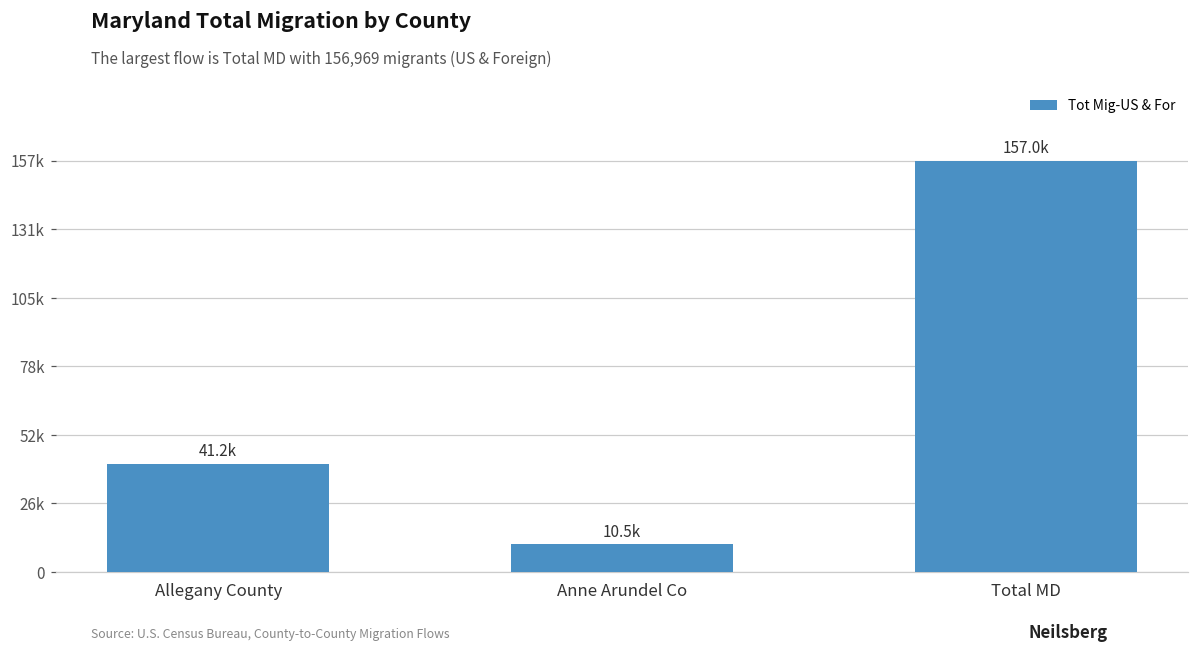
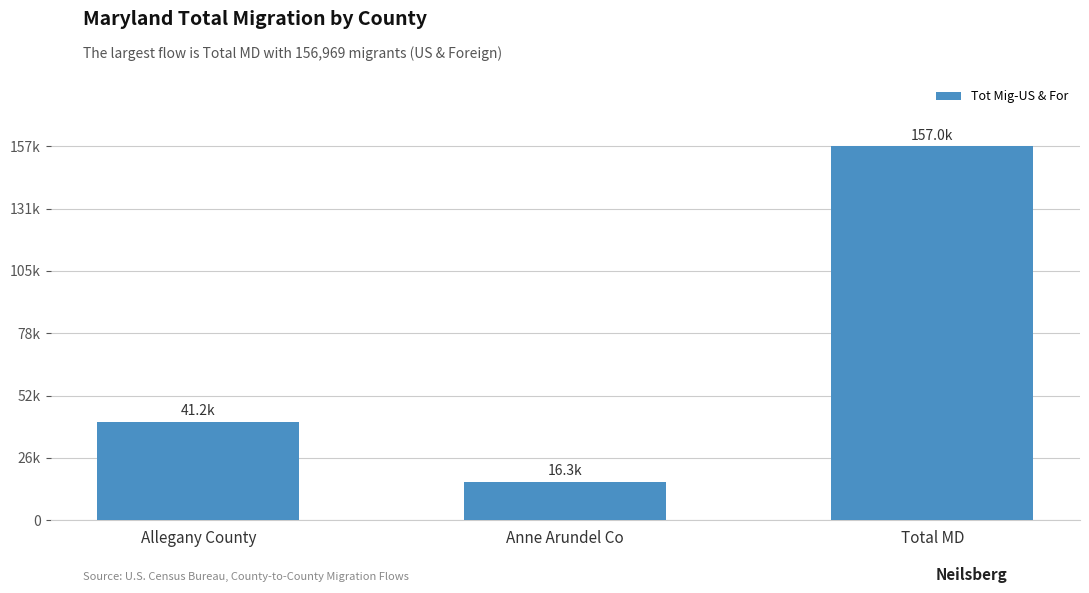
Anne Arundel Co: 10.5k -> 16.3k
